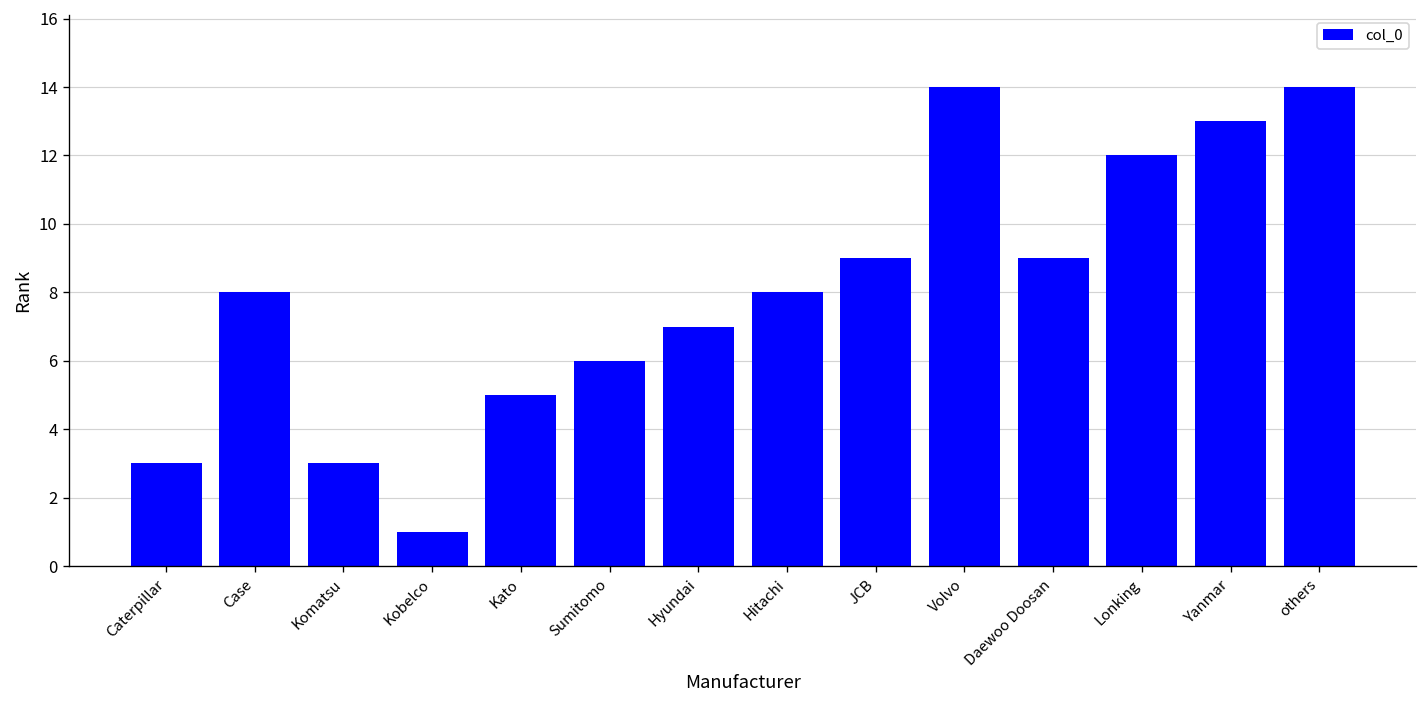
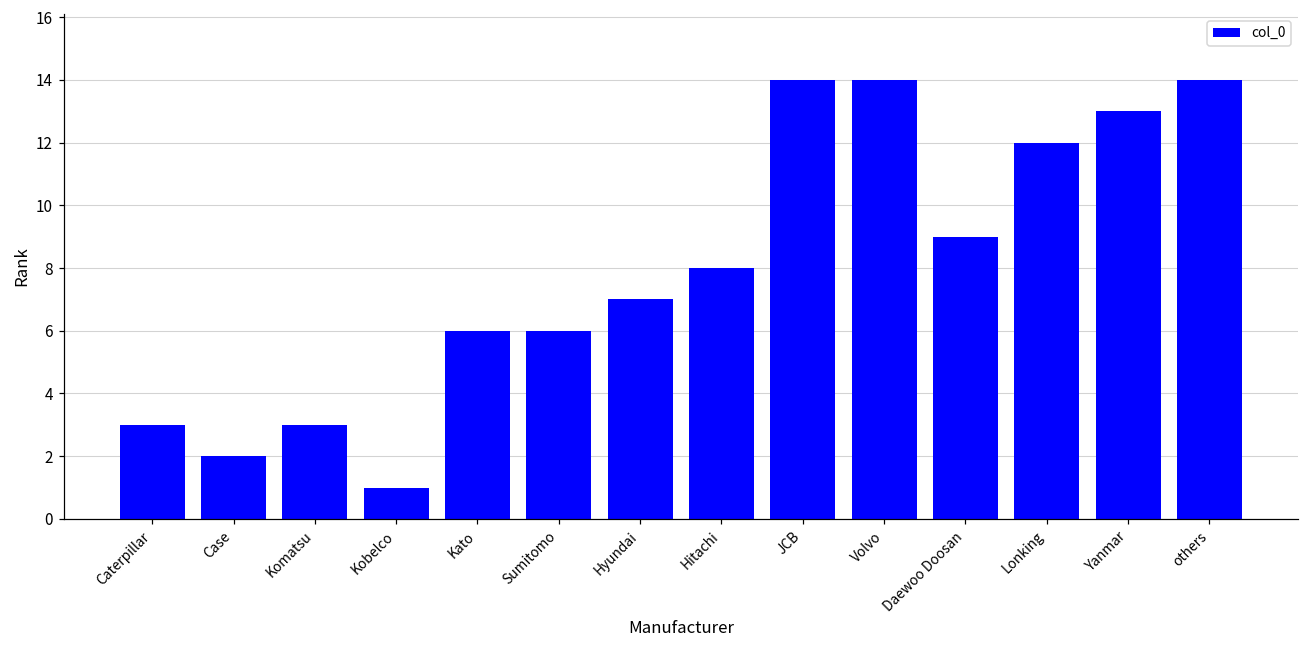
Case: 8 -> 2
Kato: 5 -> 6
JCB: 9 -> 14
